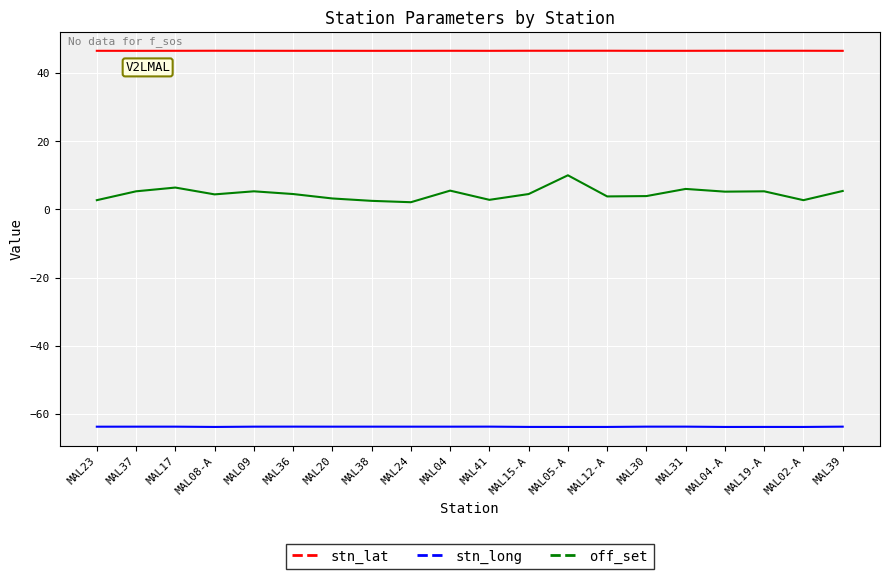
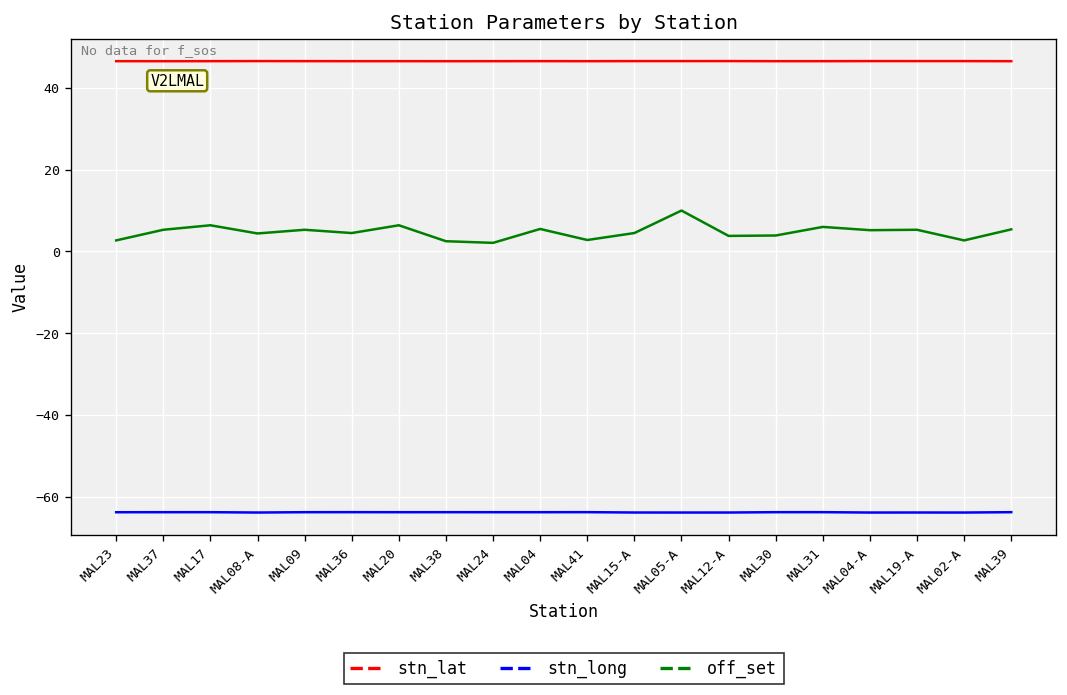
off_set, MAL20: 3 -> 6
